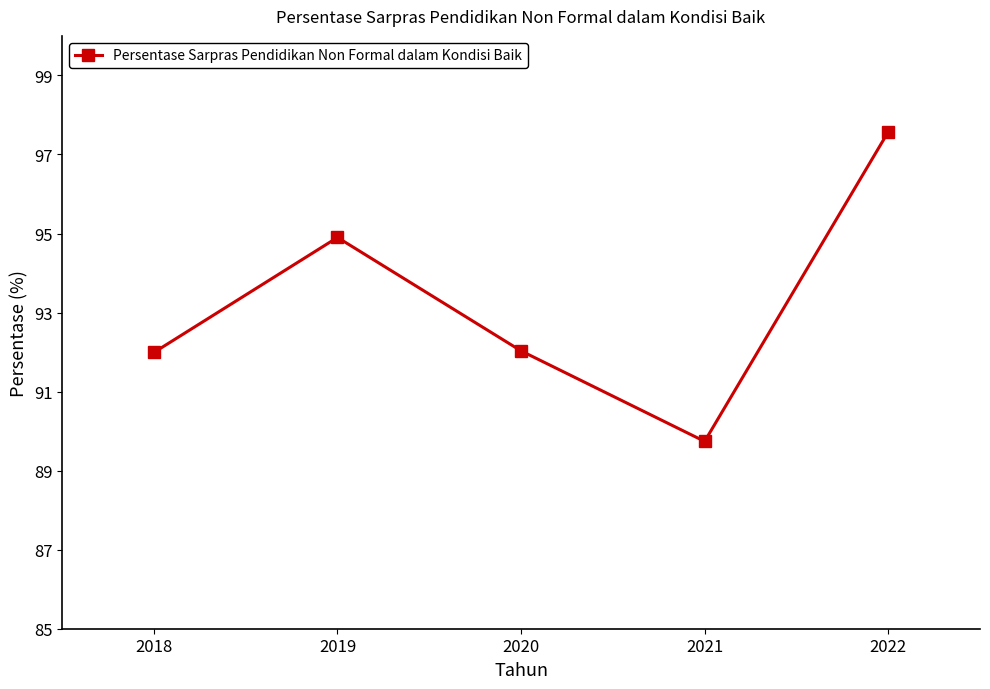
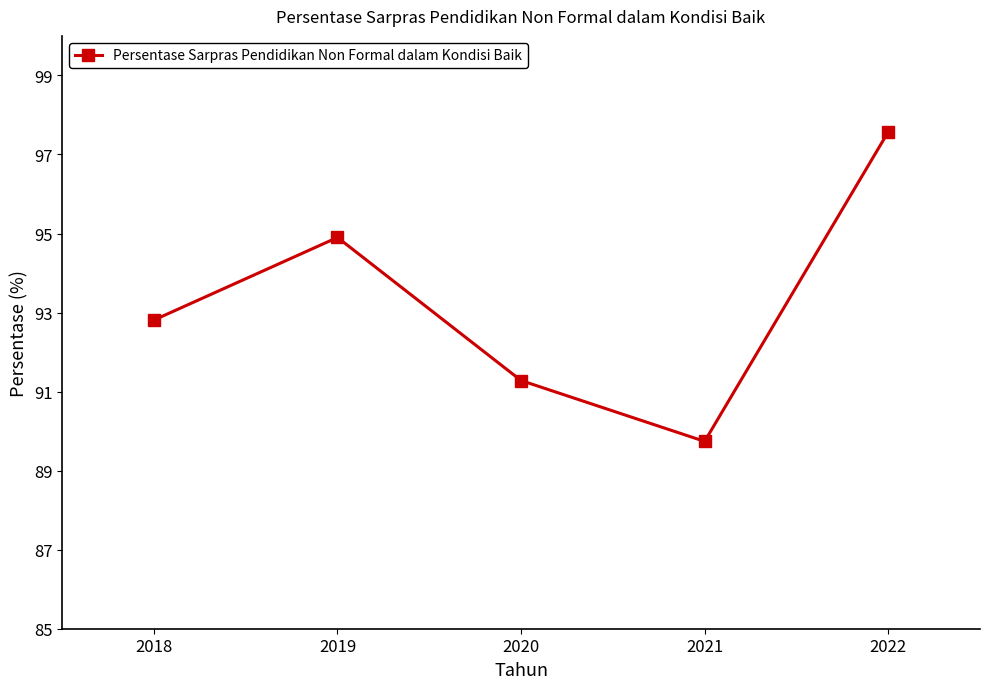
2018: 92.0 -> 92.8
2020: 92.0 -> 91.3
